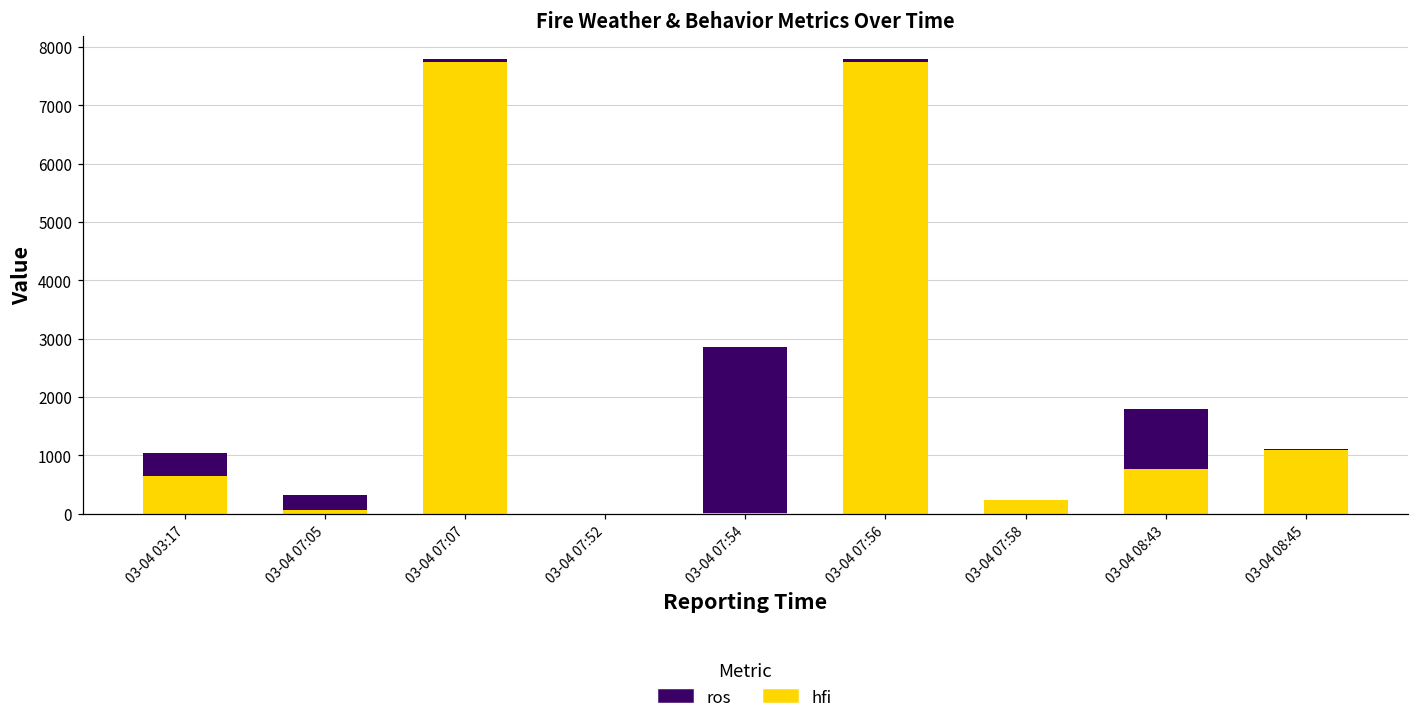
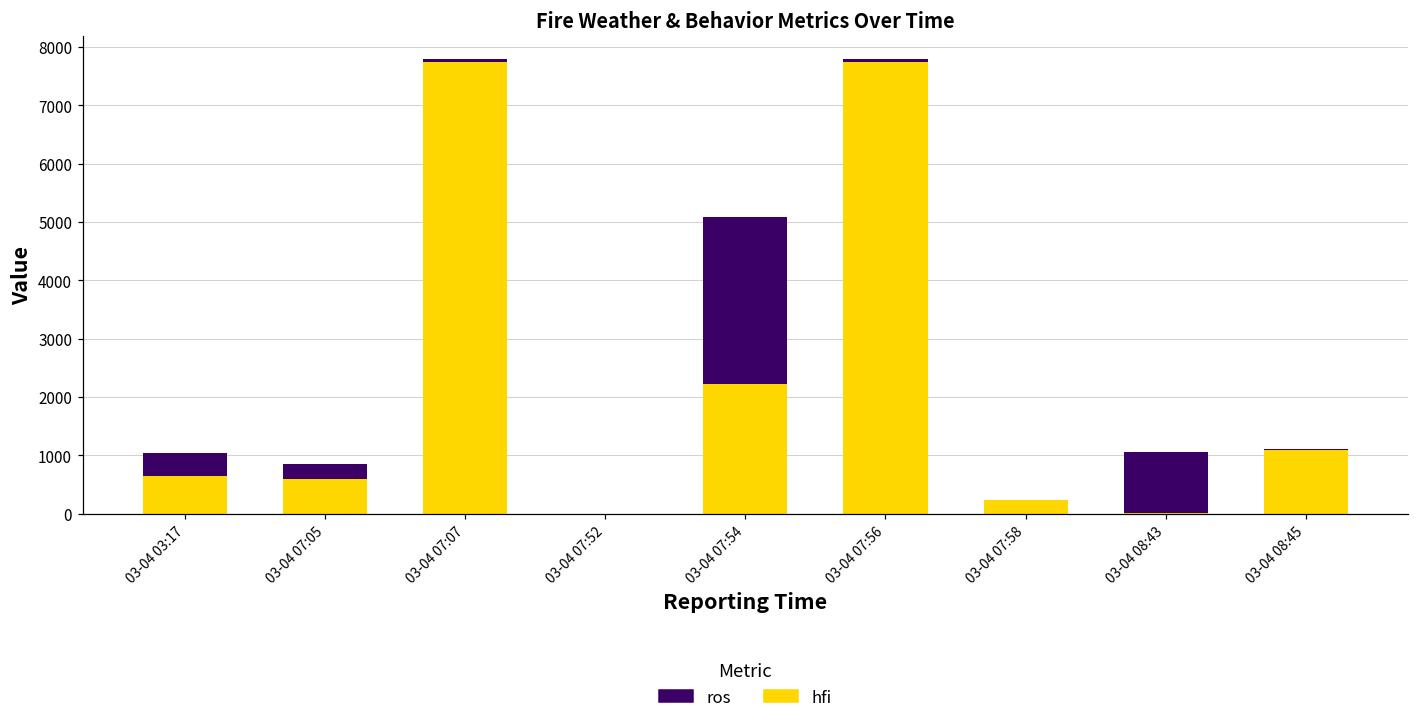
hfi, 03-04 07:05: 100 -> 600
hfi, 03-04 07:54: 0 -> 2200
hfi, 03-04 08:43: 800 -> 0
